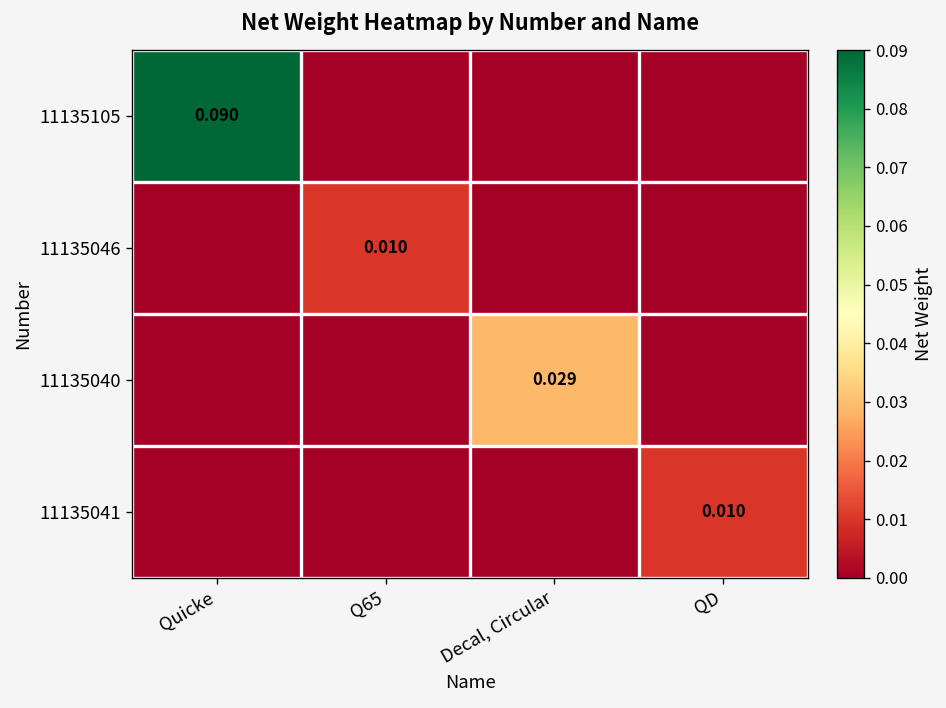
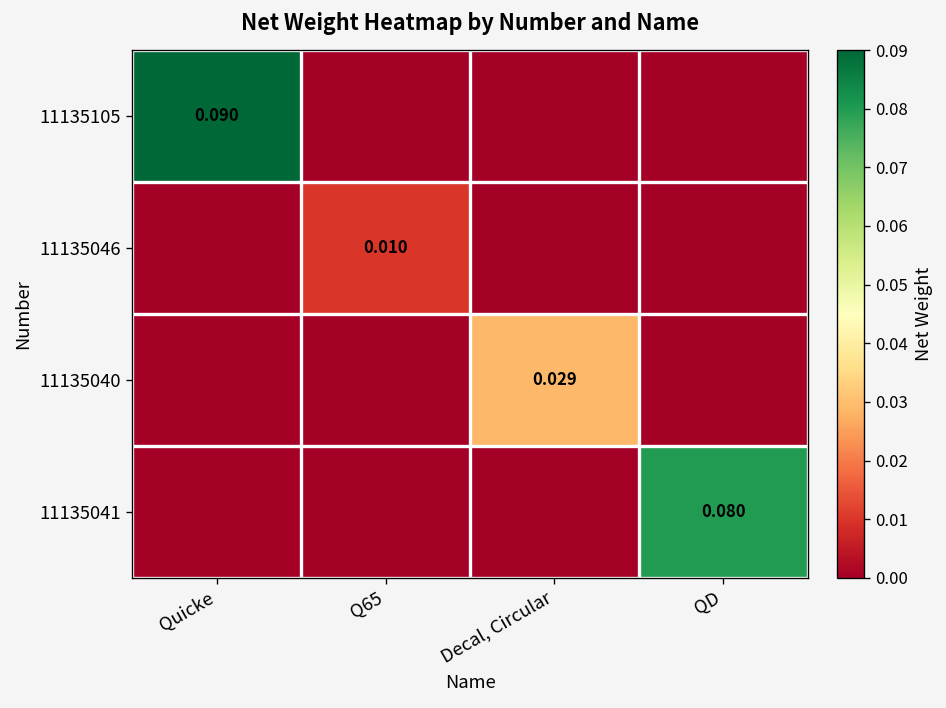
11135041, QD: 0.010 -> 0.080
